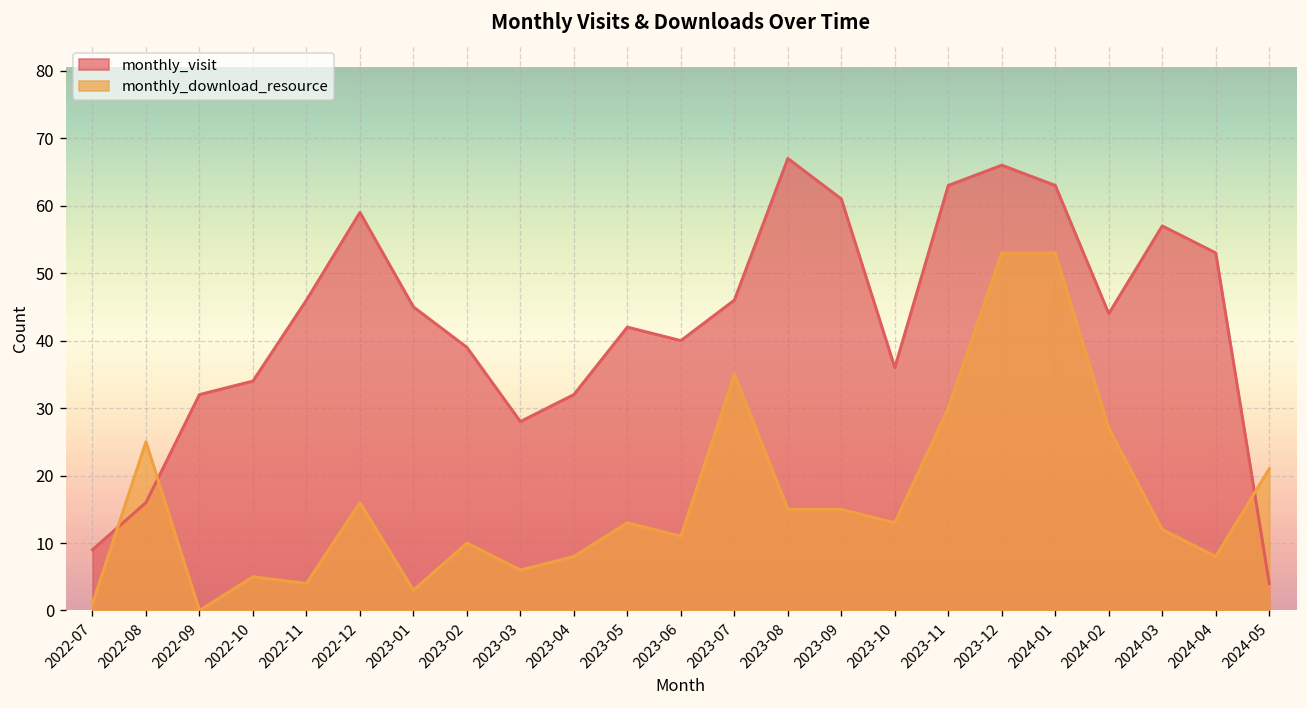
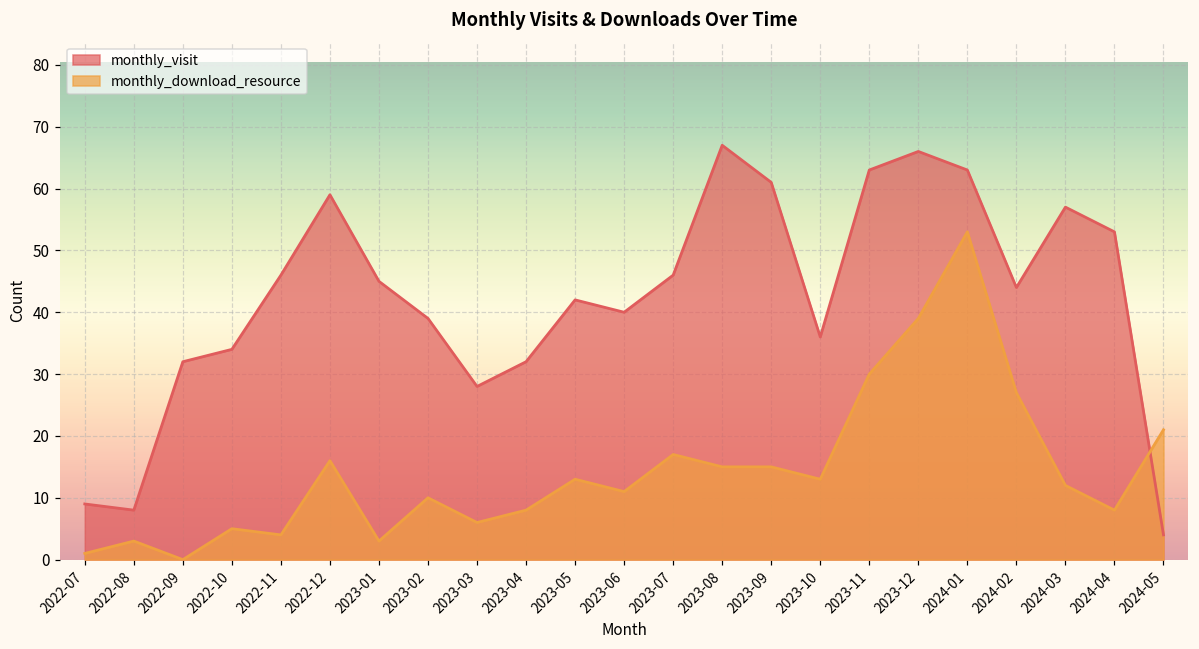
monthly_visit, 2022-08: 16 -> 8
monthly_download_resource, 2022-08: 25 -> 3
monthly_download_resource, 2023-07: 35 -> 17
monthly_download_resource, 2023-12: 53 -> 39
